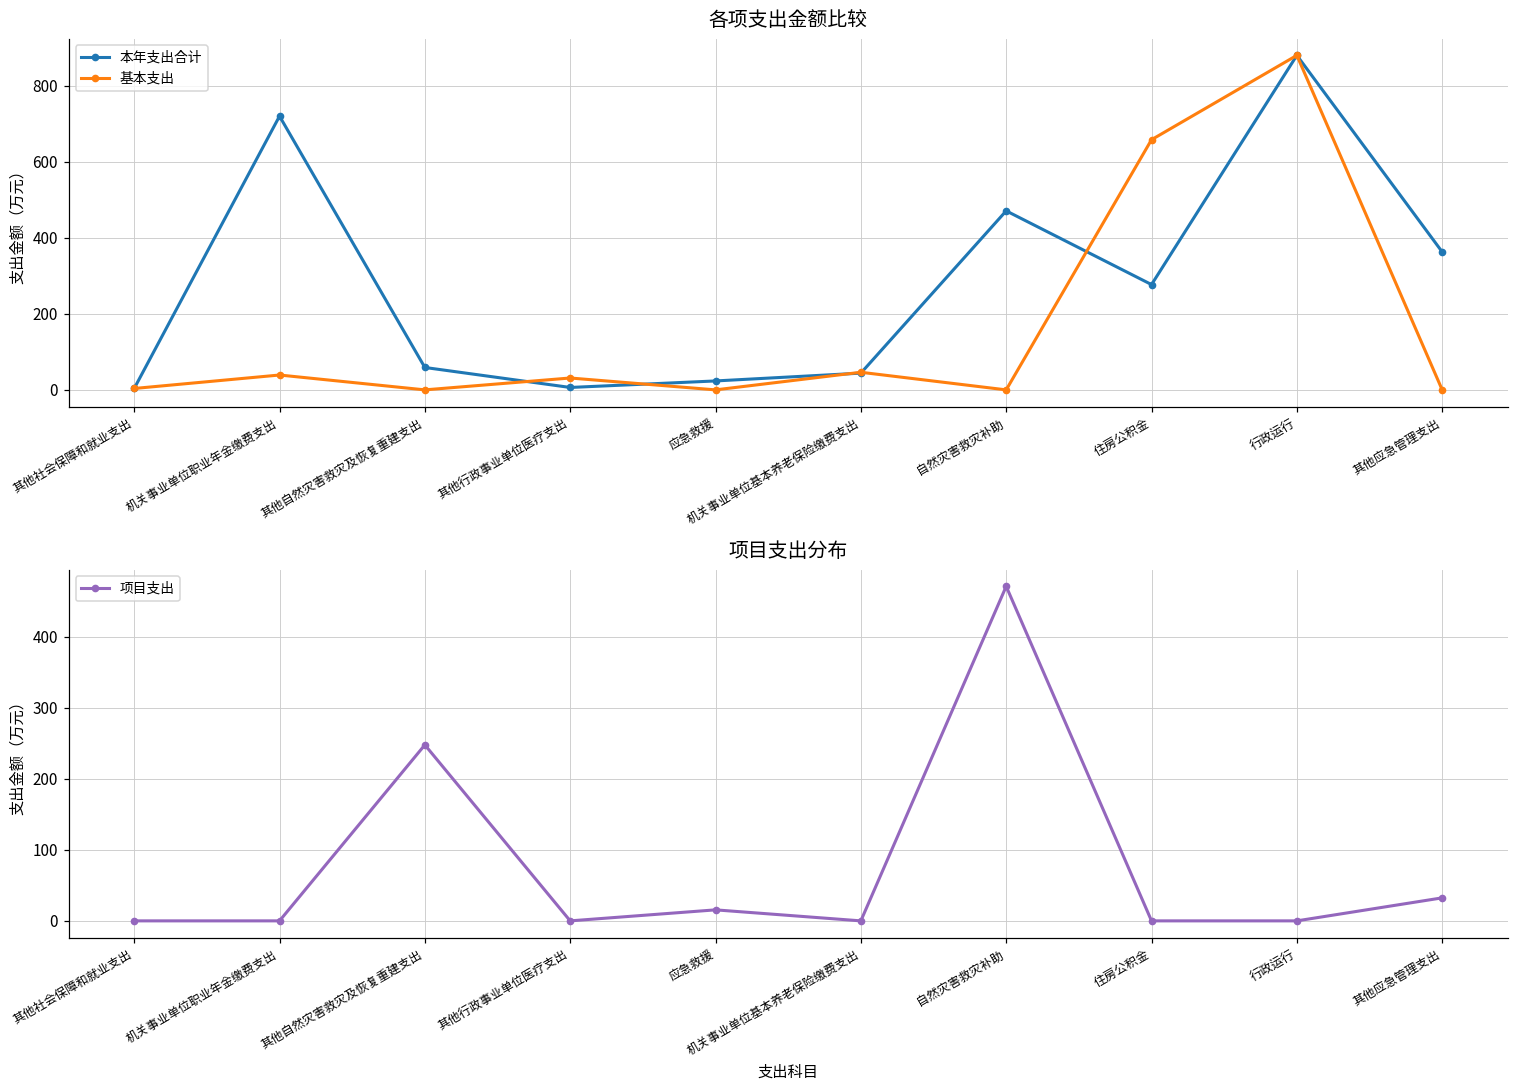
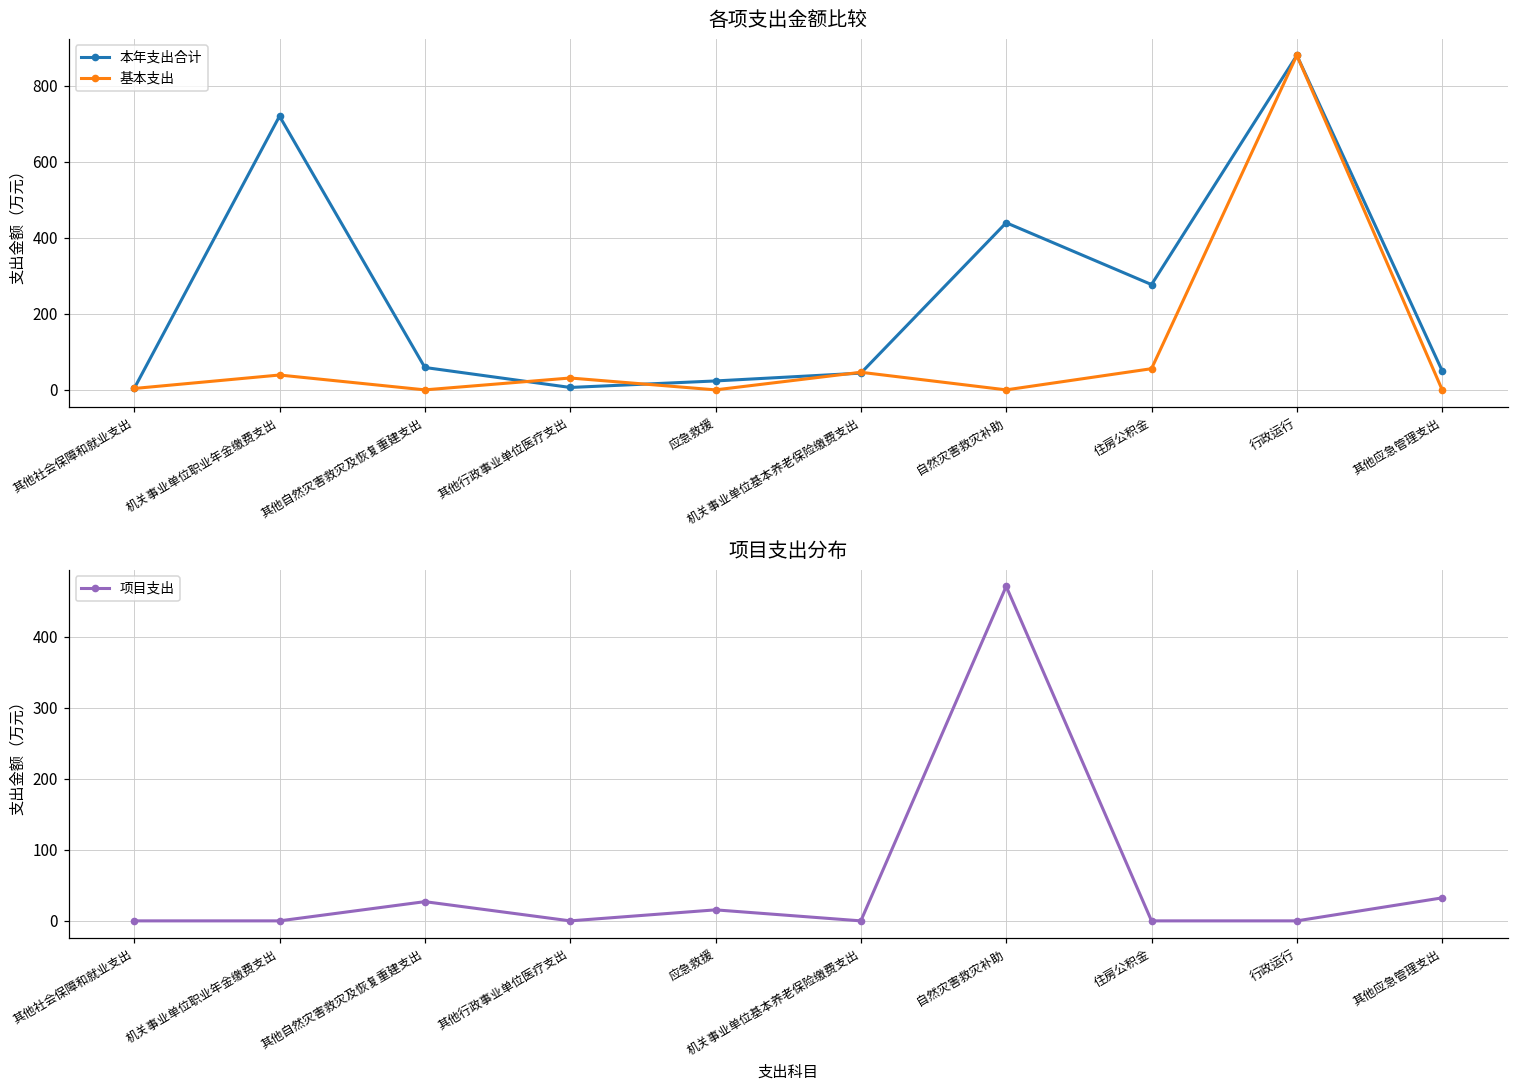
各项支出金额比较, 本年支出合计, 自然灾害救灾补助: 470 -> 440
各项支出金额比较, 基本支出, 住房公积金: 660 -> 60
各项支出金额比较, 本年支出合计, 其他应急管理支出: 360 -> 50
项目支出分布, 其他自然灾害救灾及恢复重建支出: 250 -> 30
